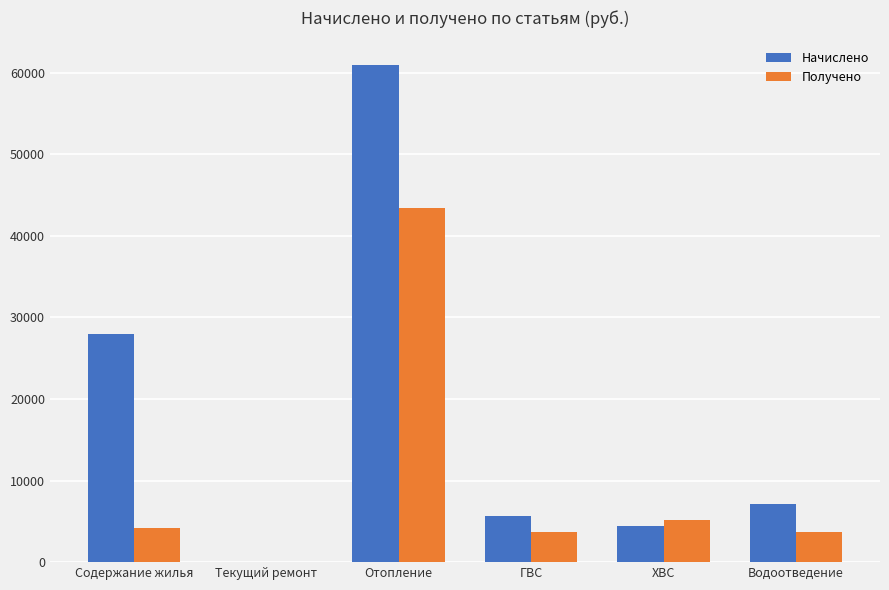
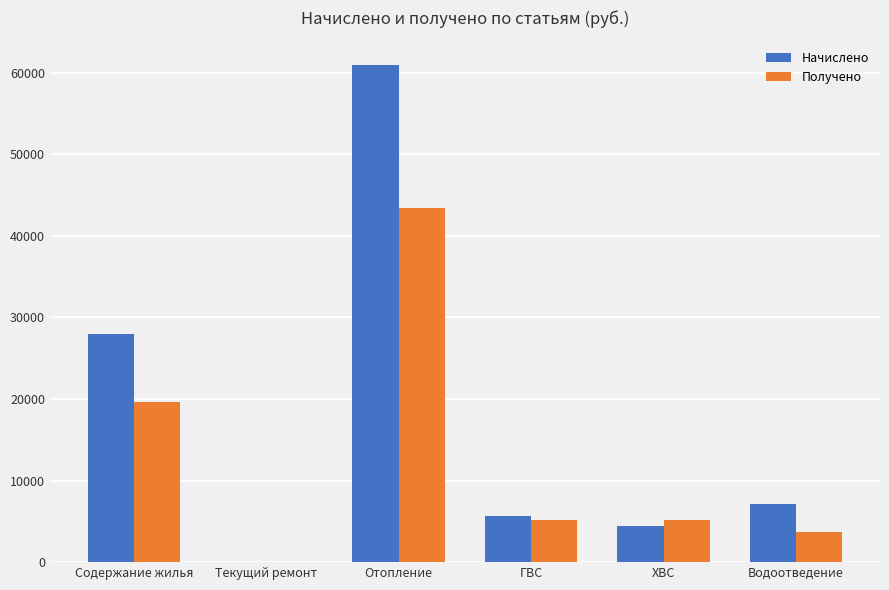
Получено, Содержание жилья: 4000 -> 20000
Получено, ГВС: 4000 -> 5000
